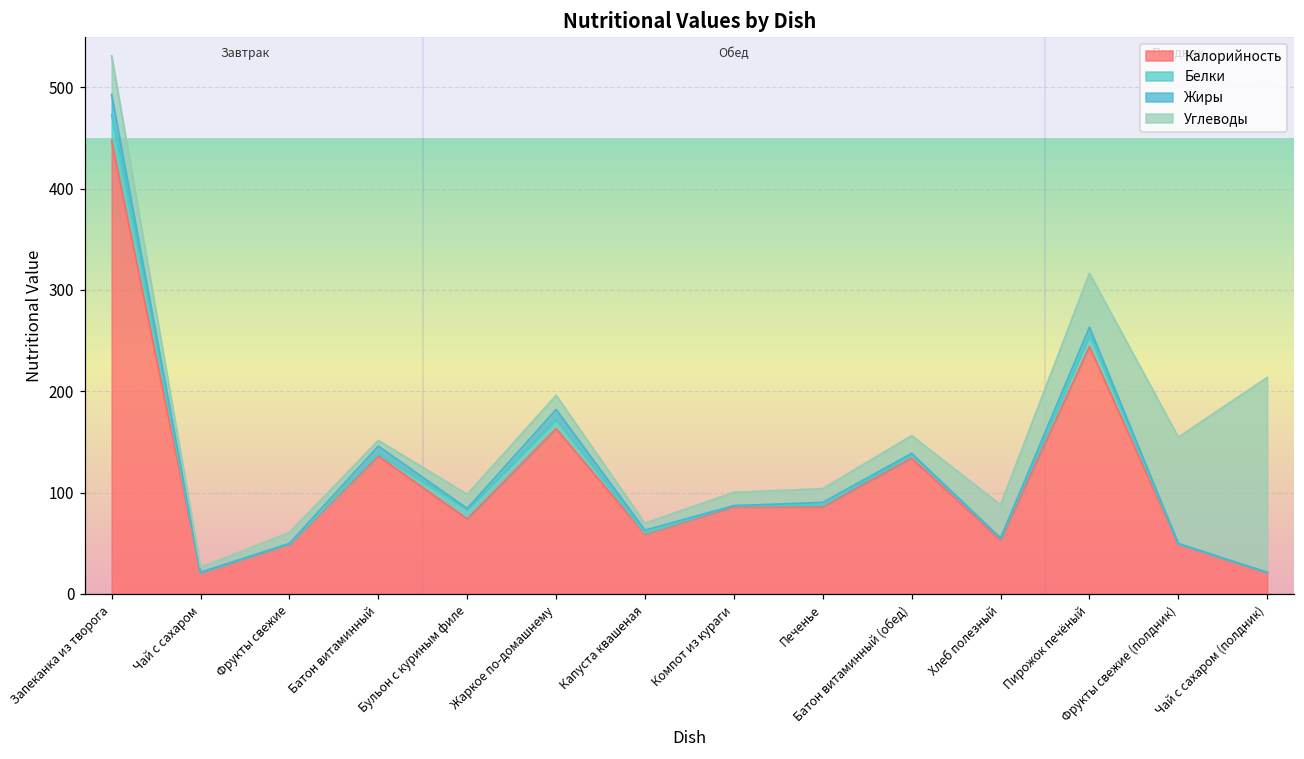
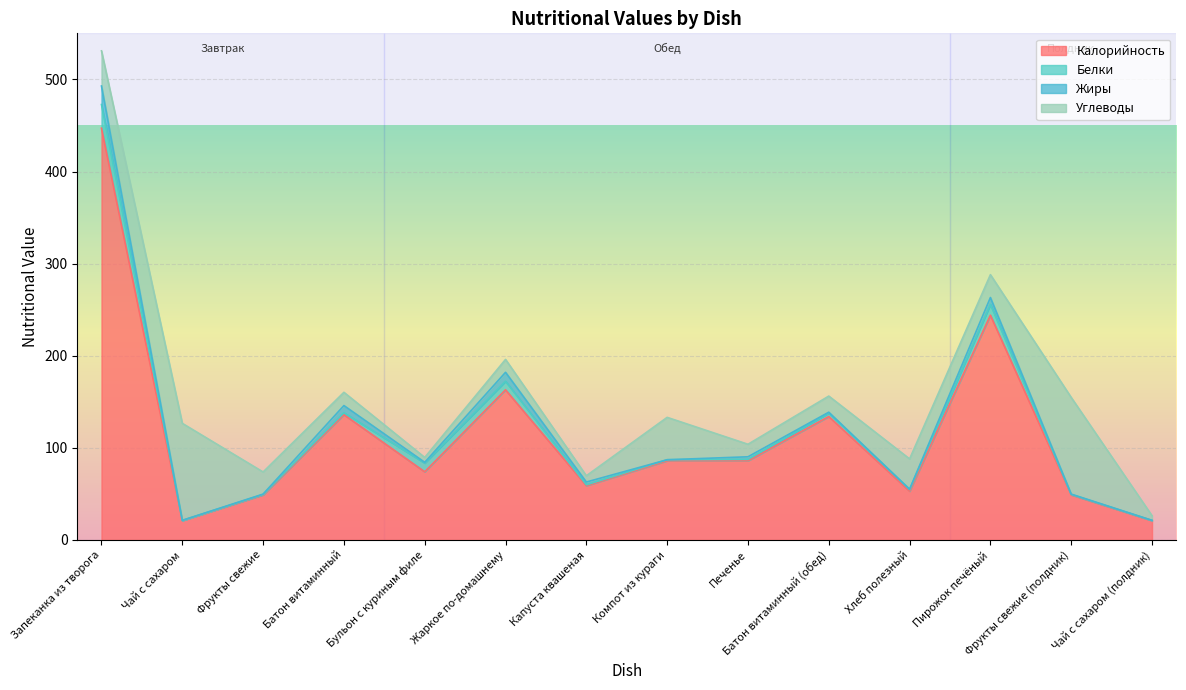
Углеводы, Чай с сахаром: 10 -> 110
Углеводы, Фрукты свежие: 10 -> 20
Углеводы, Батон витаминный: 6 -> 14
Углеводы, Бульон с куриным филе: 14 -> 5
Углеводы, Компот из кураги: 10 -> 50
Углеводы, Пирожок печёный: 50 -> 20
Углеводы, Чай с сахаром (полдник): 190 -> 10
